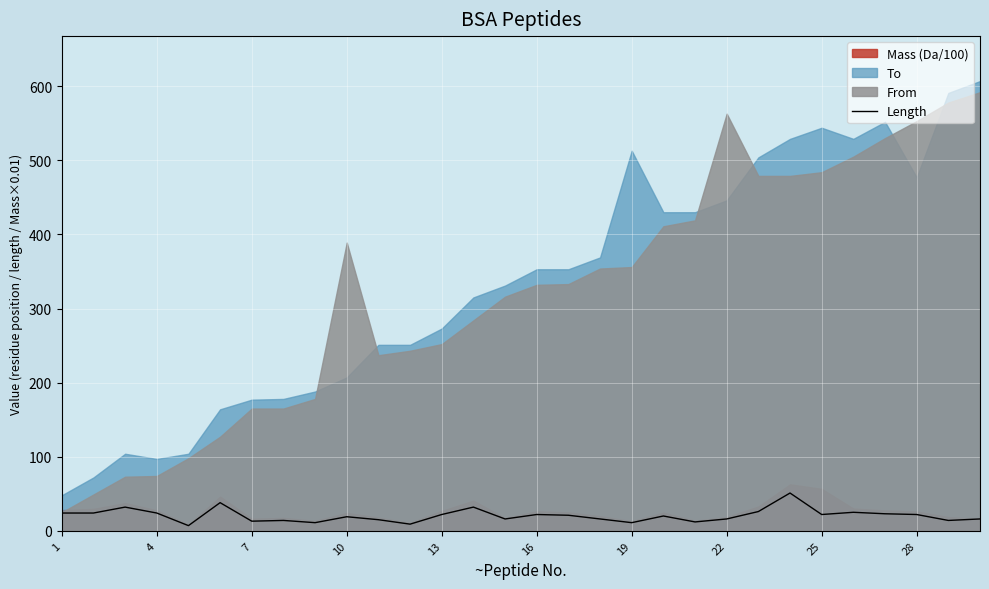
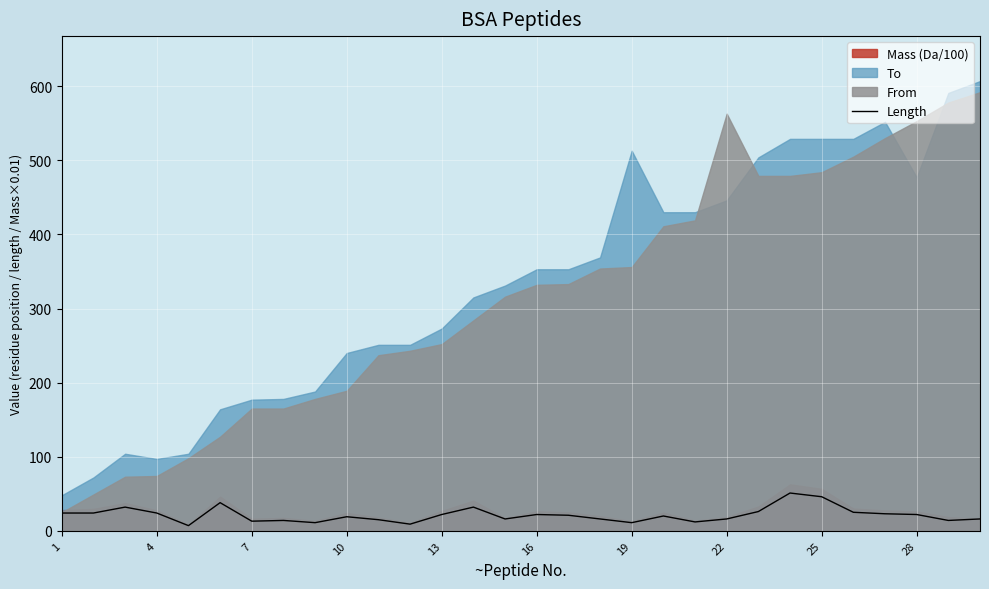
To, 10: 210 -> 240
From, 10: 390 -> 190
Length, 25: 20 -> 50
To, 25: 540 -> 530
